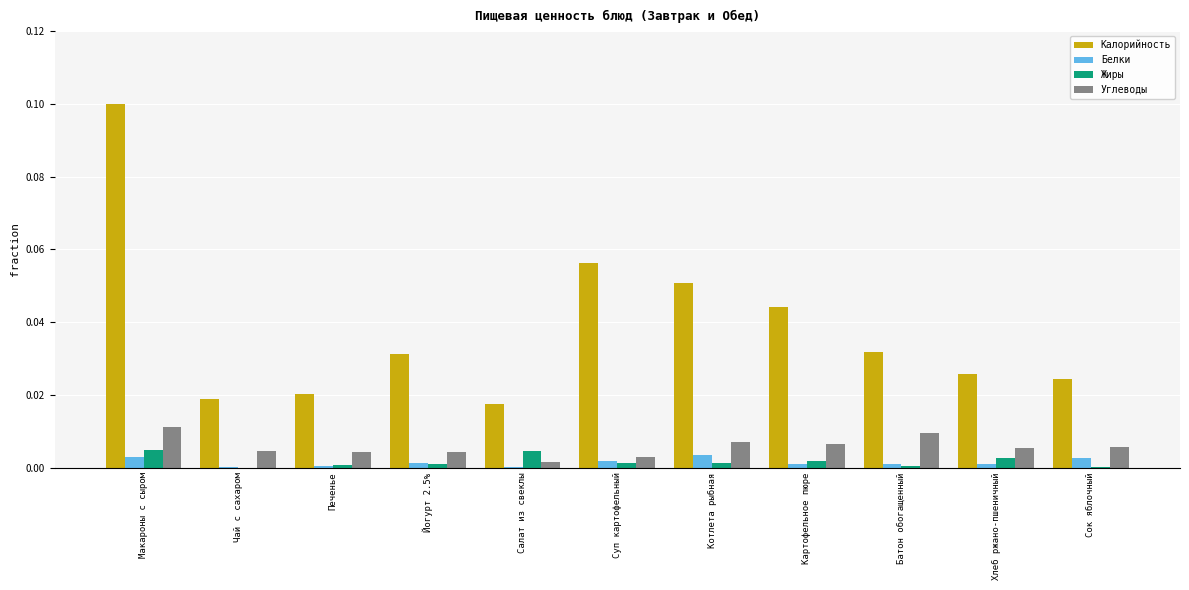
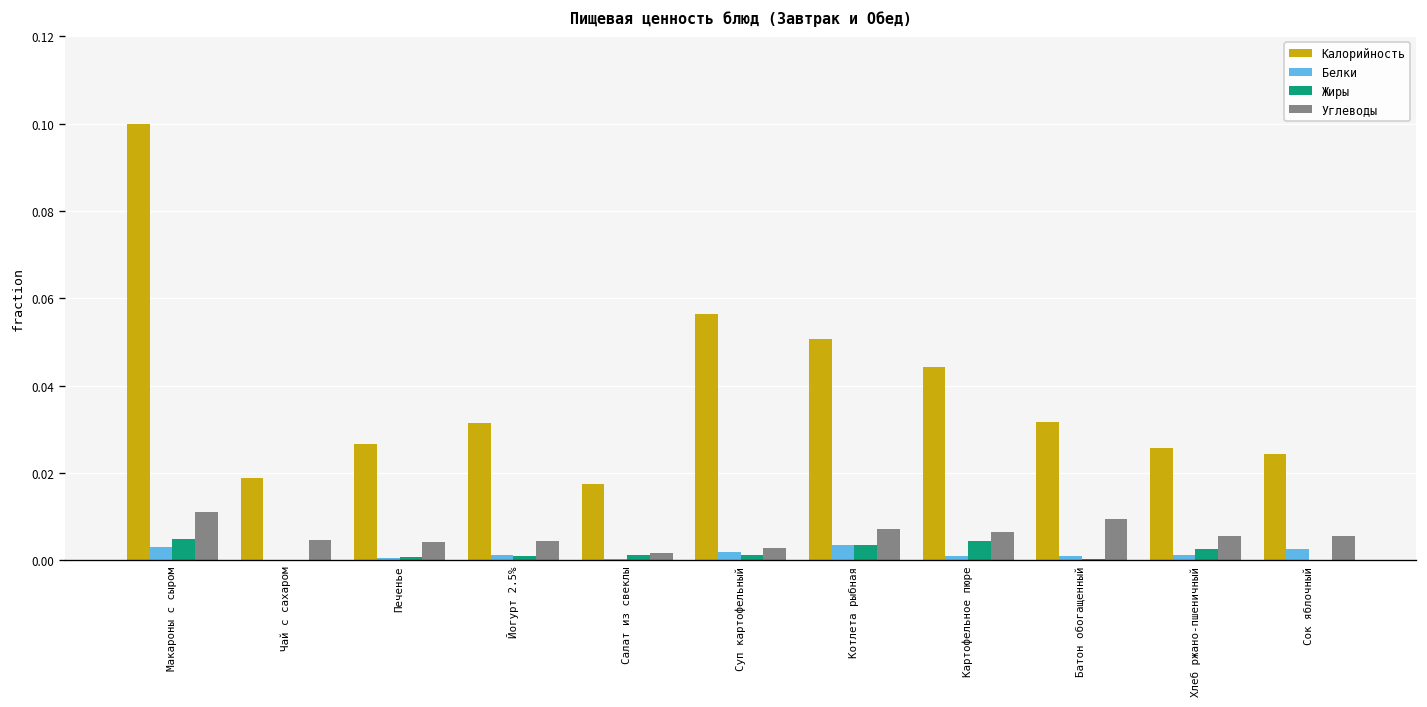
Калорийность, Печенье: 0.020 -> 0.027
Жиры, Салат из свеклы: 0.004 -> 0.001
Жиры, Котлета рыбная: 0.001 -> 0.003
Жиры, Картофельное пюре: 0.002 -> 0.004
